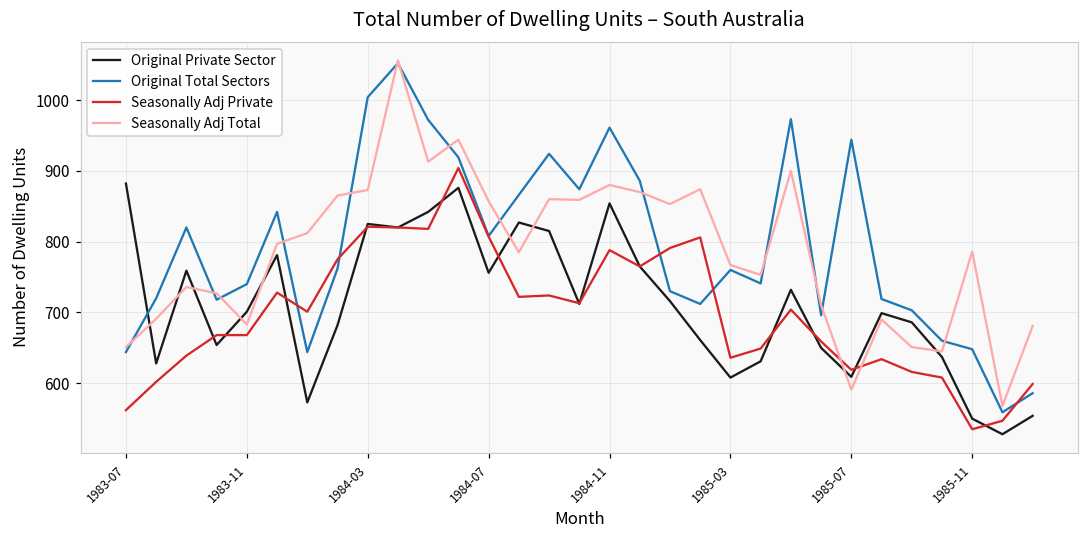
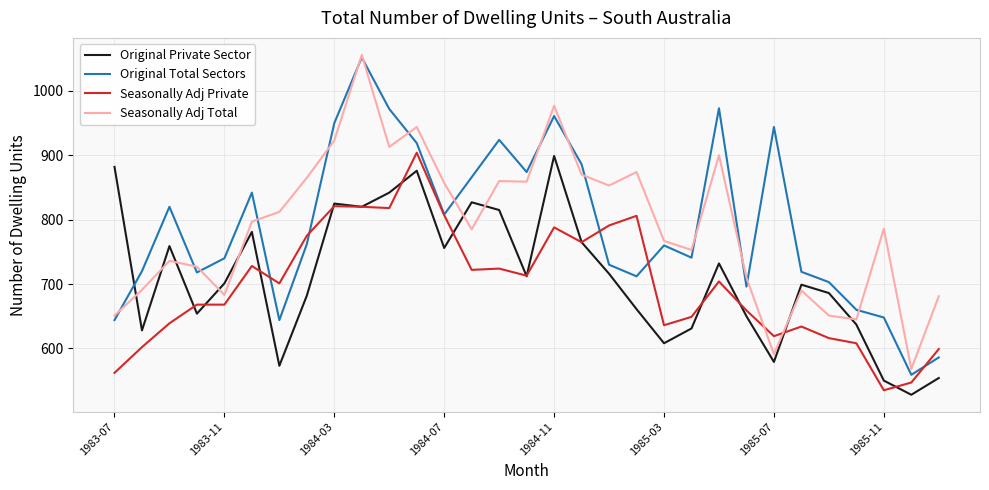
Original Total Sectors, 1984-03: 1000 -> 950
Seasonally Adj Total, 1984-03: 870 -> 920
Original Private Sector, 1984-11: 850 -> 900
Seasonally Adj Total, 1984-11: 880 -> 980
Original Private Sector, 1985-07: 610 -> 580
